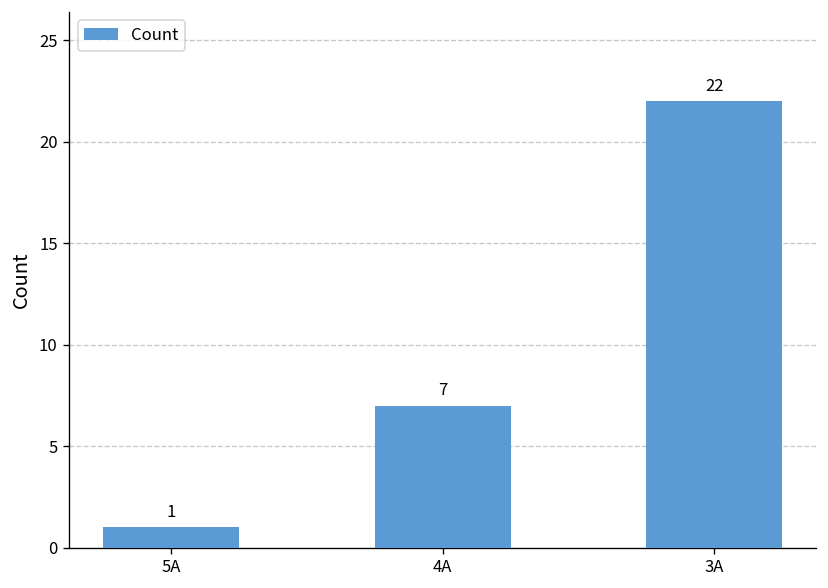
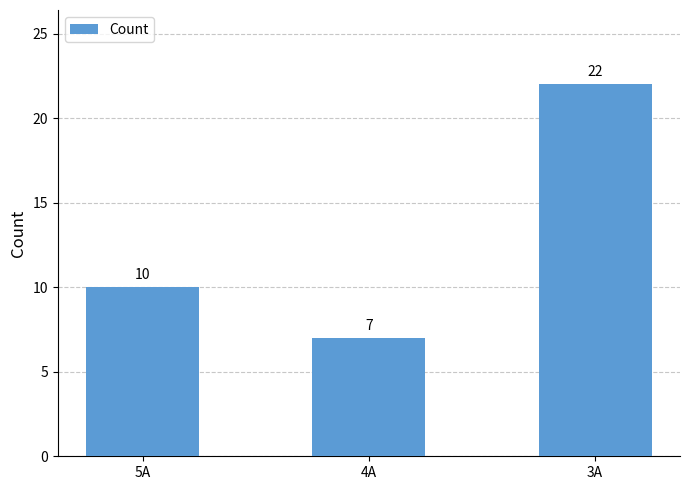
5A: 1 -> 10
